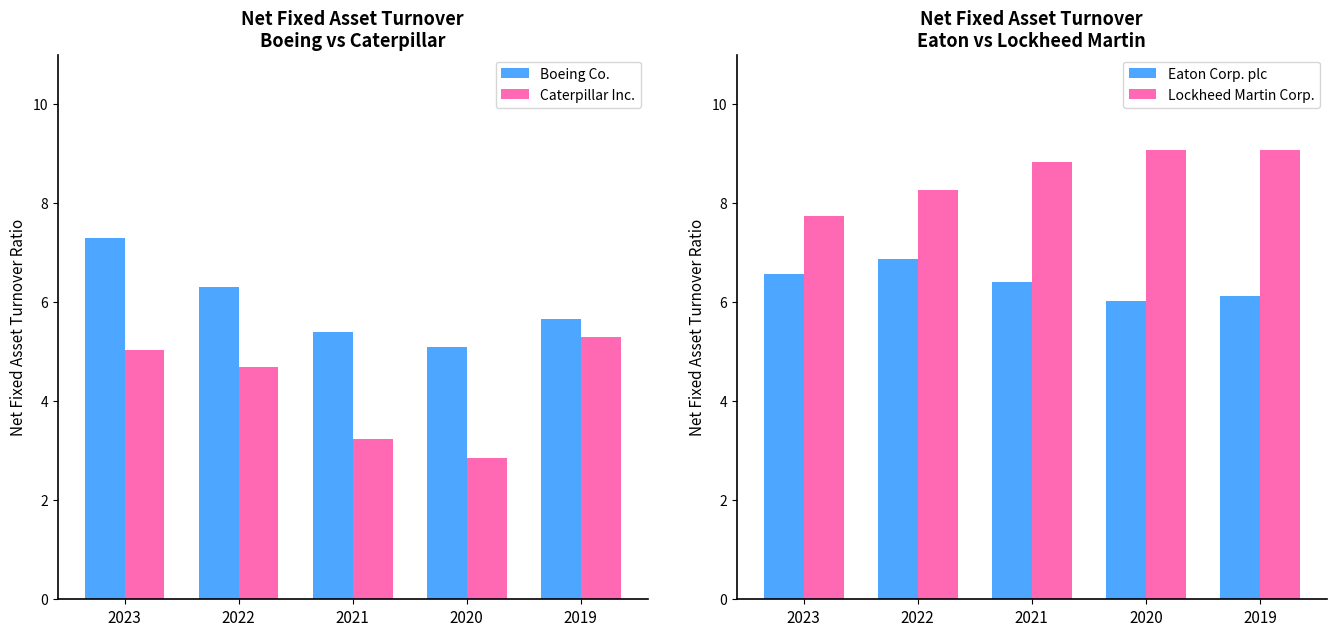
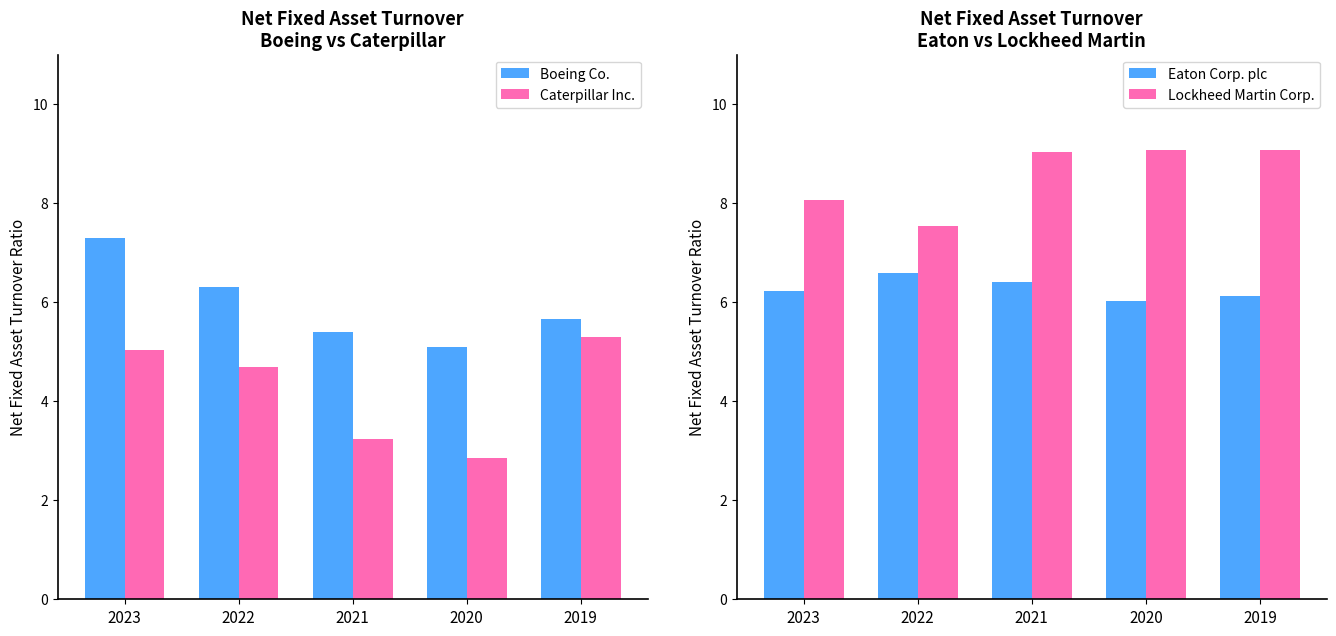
Net Fixed Asset Turnover Eaton vs Lockheed Martin, Eaton Corp. plc, 2023: 6.6 -> 6.2
Net Fixed Asset Turnover Eaton vs Lockheed Martin, Lockheed Martin Corp., 2023: 7.7 -> 8.1
Net Fixed Asset Turnover Eaton vs Lockheed Martin, Eaton Corp. plc, 2022: 6.9 -> 6.6
Net Fixed Asset Turnover Eaton vs Lockheed Martin, Lockheed Martin Corp., 2022: 8.3 -> 7.5
Net Fixed Asset Turnover Eaton vs Lockheed Martin, Lockheed Martin Corp., 2021: 8.8 -> 9.0
